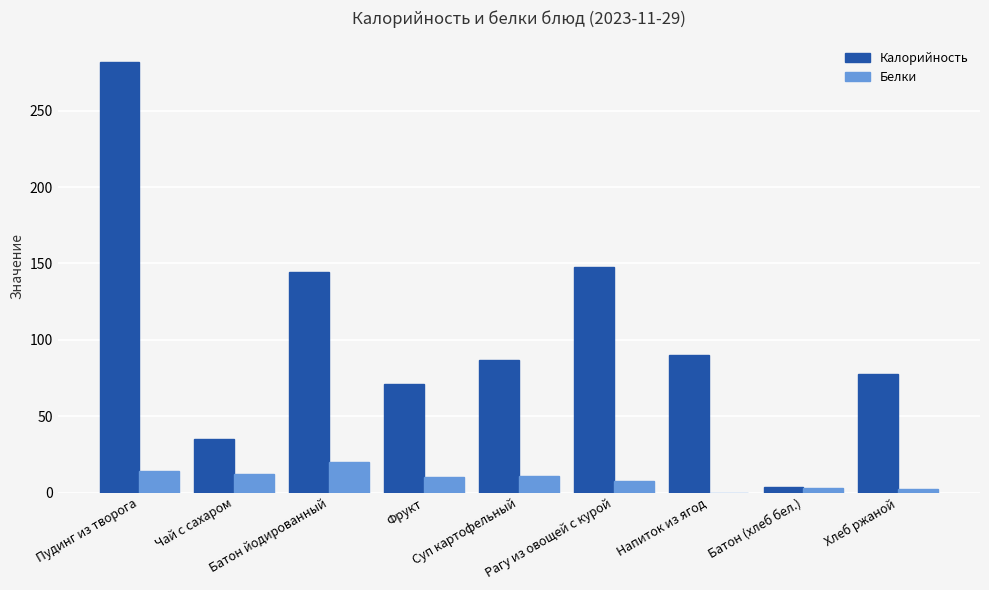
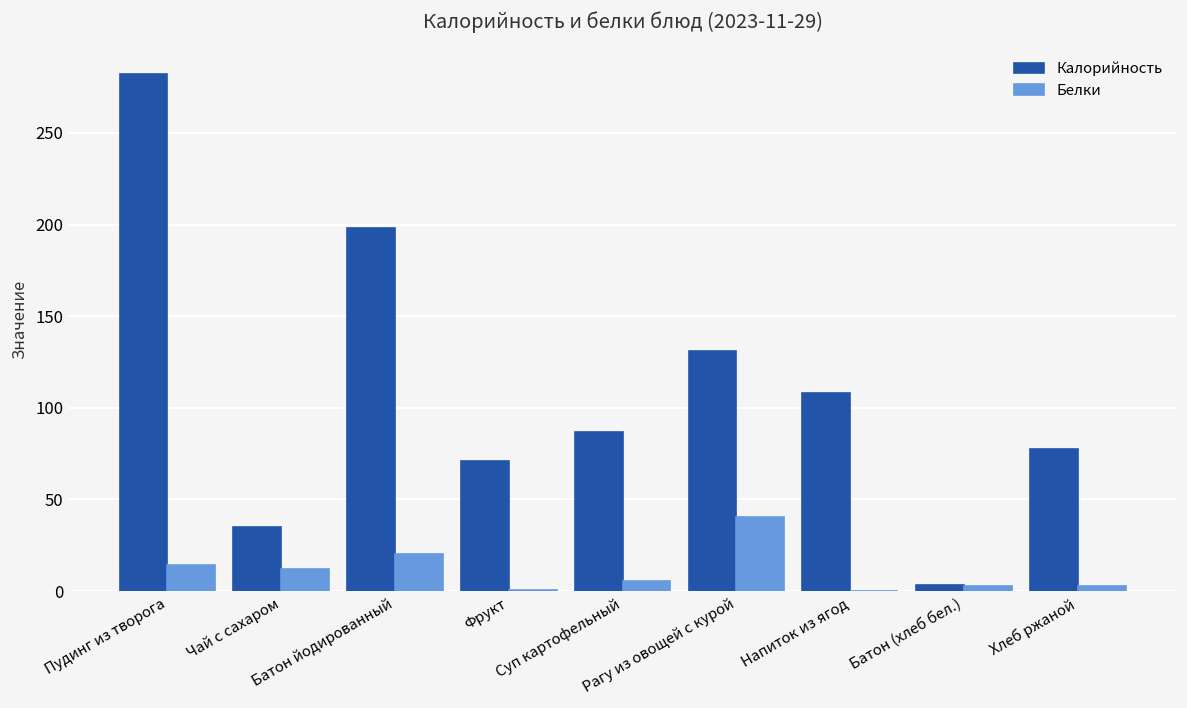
Калорийность, Батон йодированный: 144 -> 198
Белки, Фрукт: 10 -> 1
Белки, Суп картофельный: 11 -> 5
Калорийность, Рагу из овощей с курой: 148 -> 131
Белки, Рагу из овощей с курой: 8 -> 41
Калорийность, Напиток из ягод: 90 -> 108
